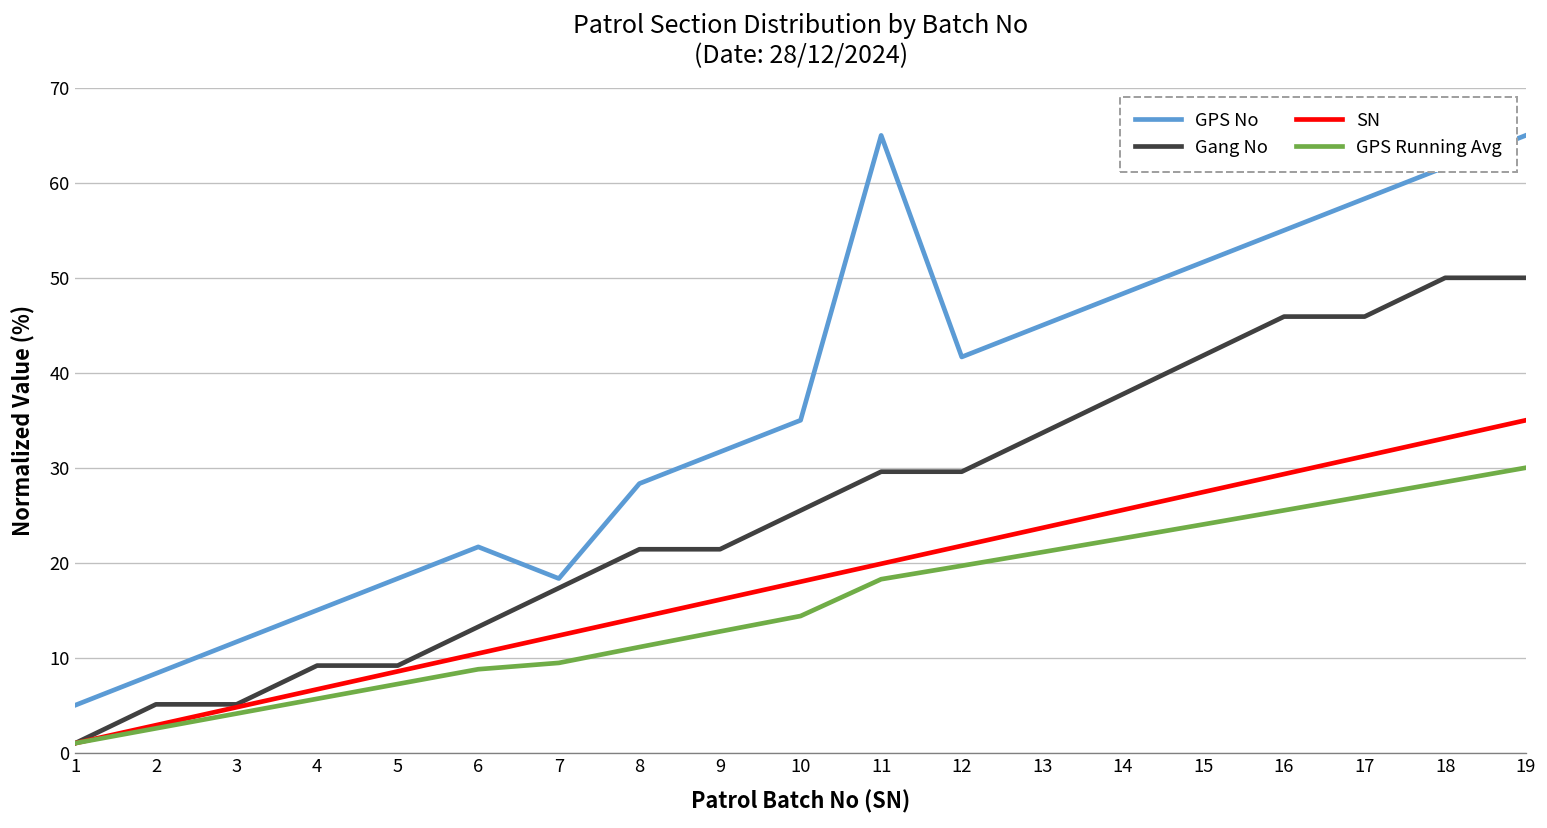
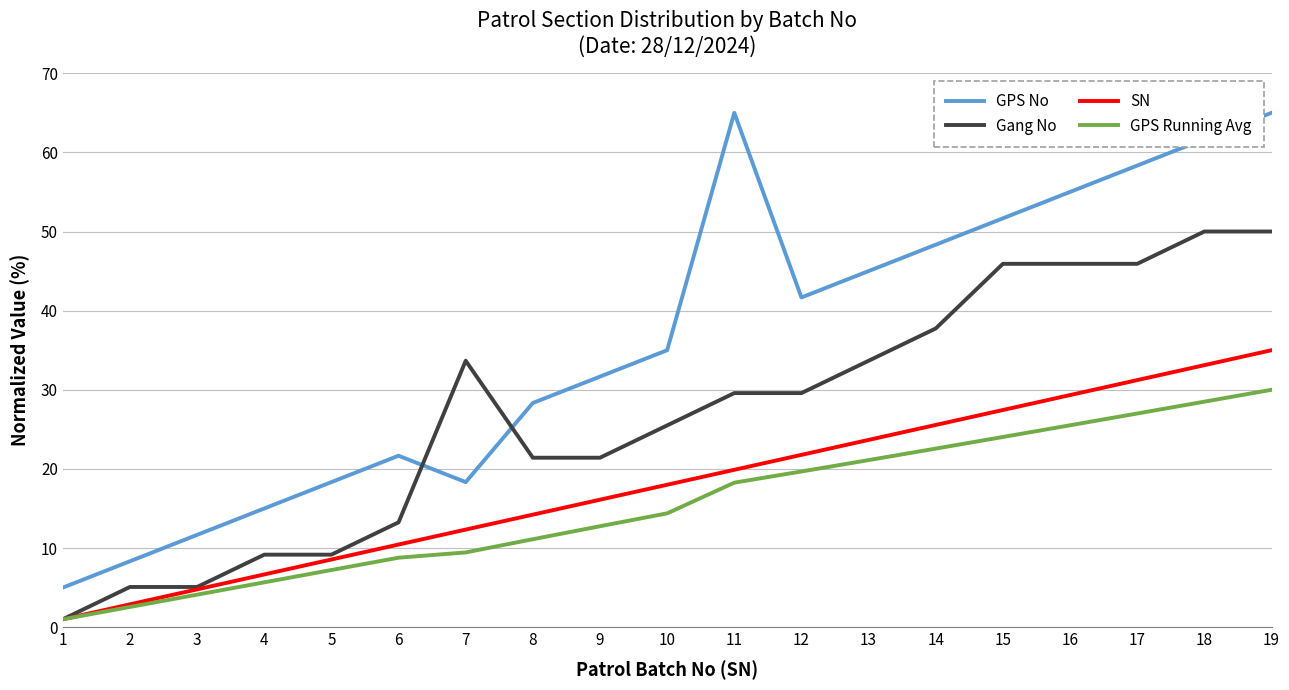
Gang No, 7: 17 -> 34
Gang No, 15: 42 -> 46
